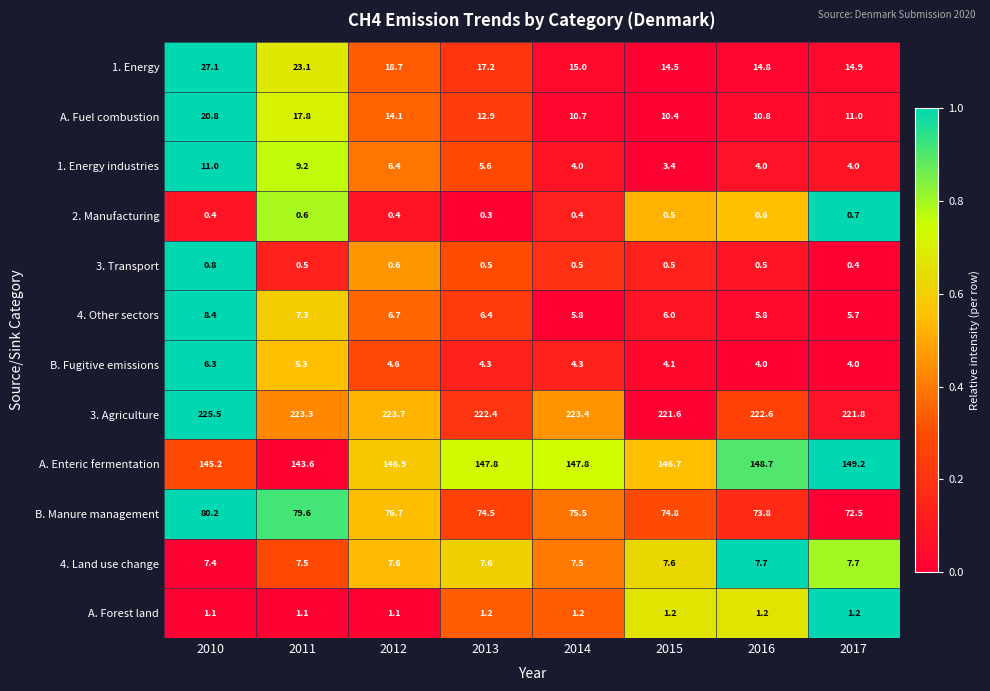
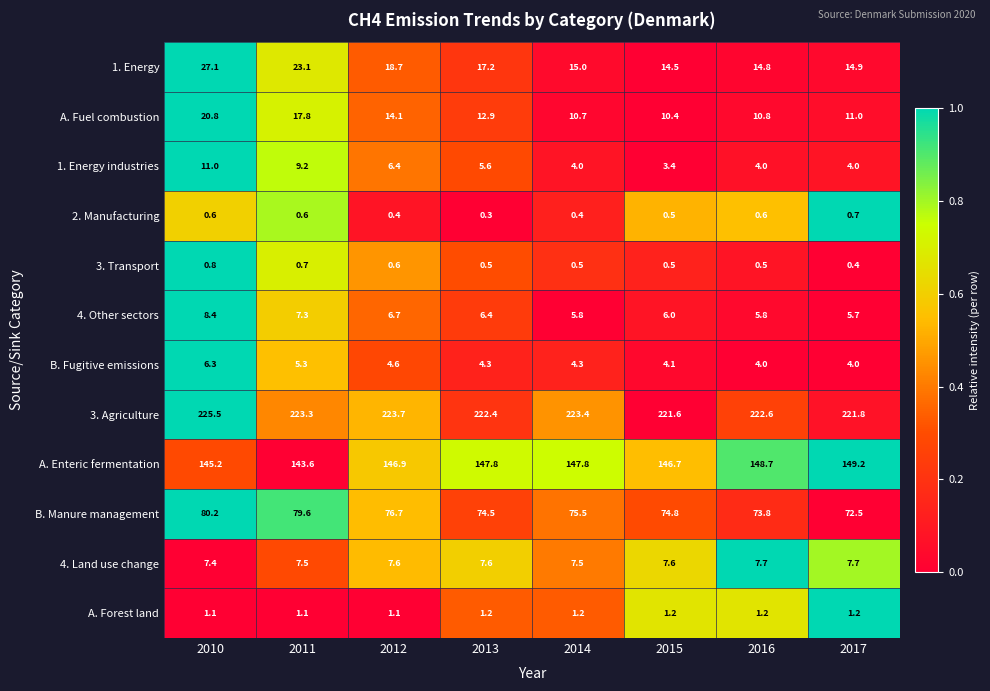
2. Manufacturing, 2010: 0.4 -> 0.6
3. Transport, 2011: 0.5 -> 0.7
